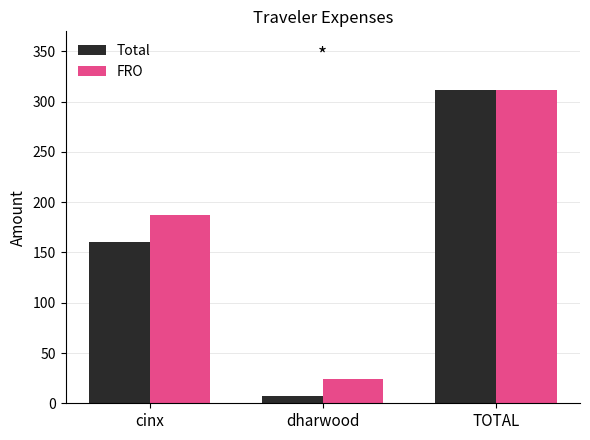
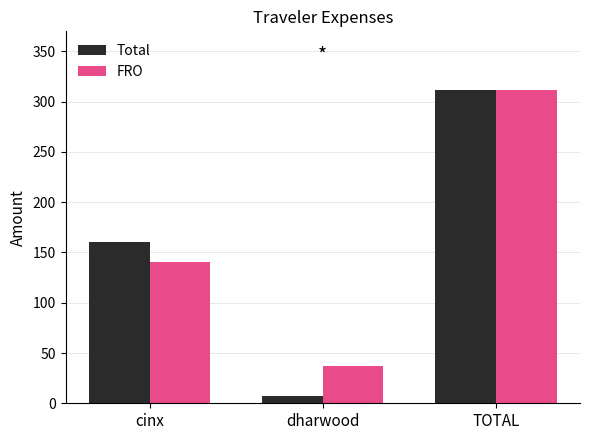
FRO, cinx: 187 -> 140
FRO, dharwood: 24 -> 37
